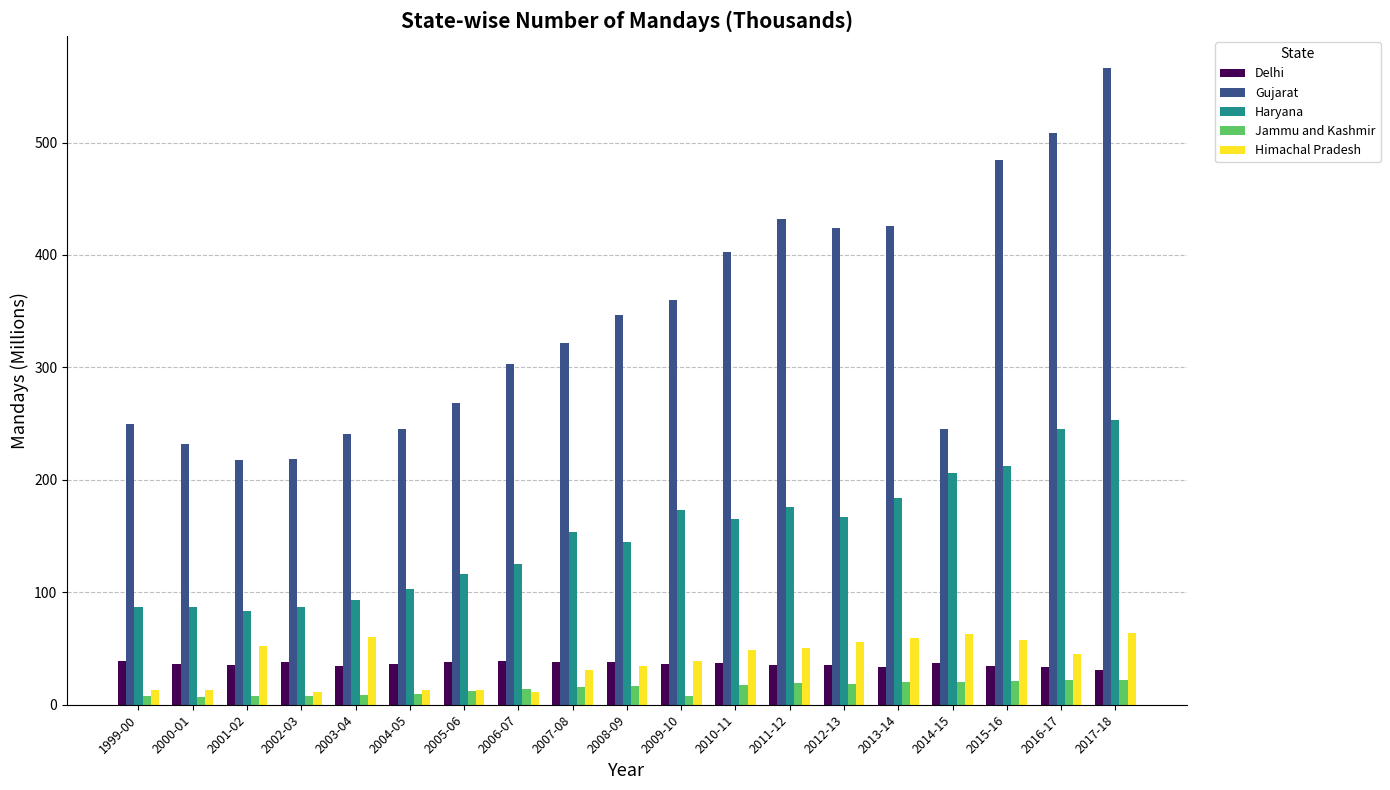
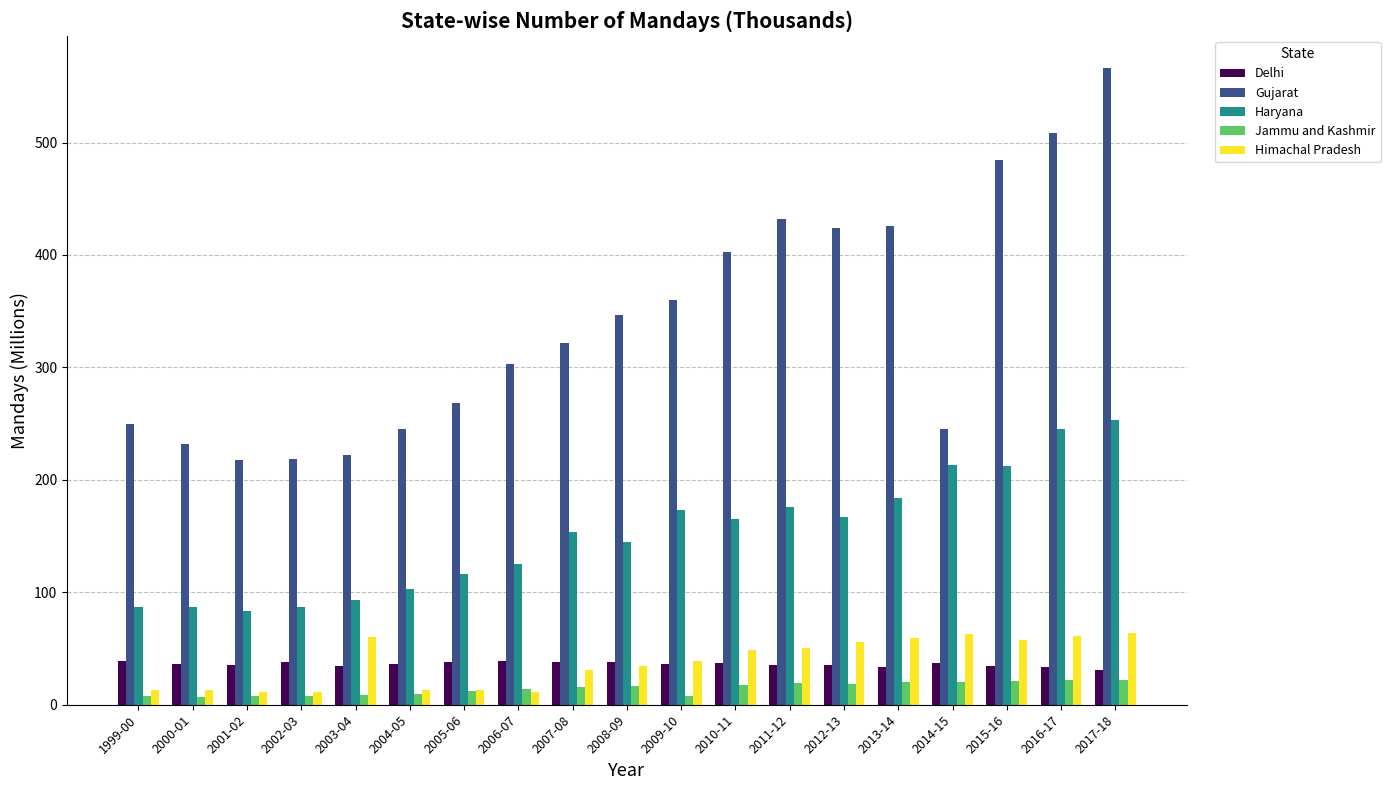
Himachal Pradesh, 2001-02: 52 -> 12
Gujarat, 2003-04: 241 -> 222
Haryana, 2014-15: 206 -> 214
Himachal Pradesh, 2016-17: 45 -> 61
